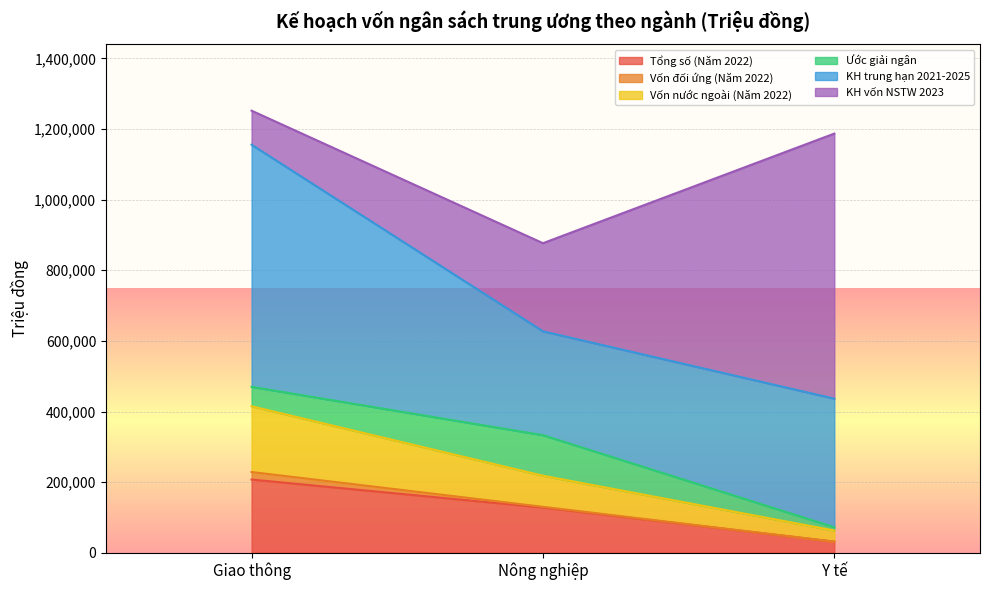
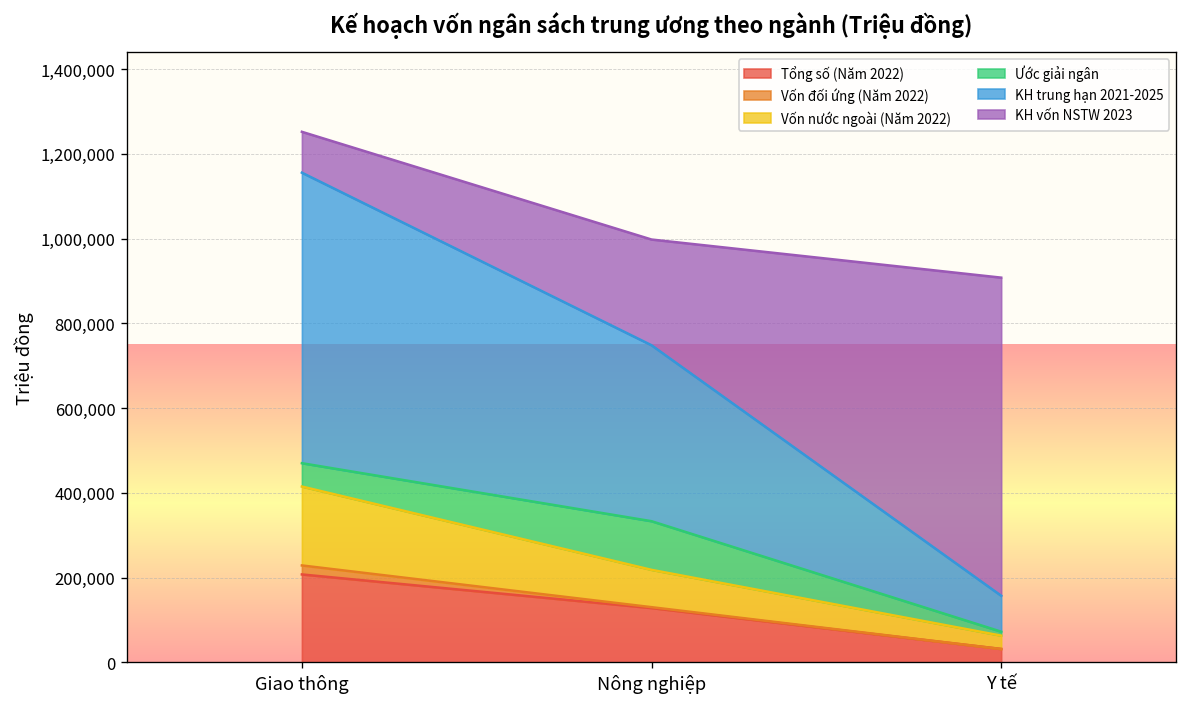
KH trung hạn 2021-2025, Nông nghiệp: 290,000 -> 420,000
KH trung hạn 2021-2025, Y tế: 360,000 -> 80,000
